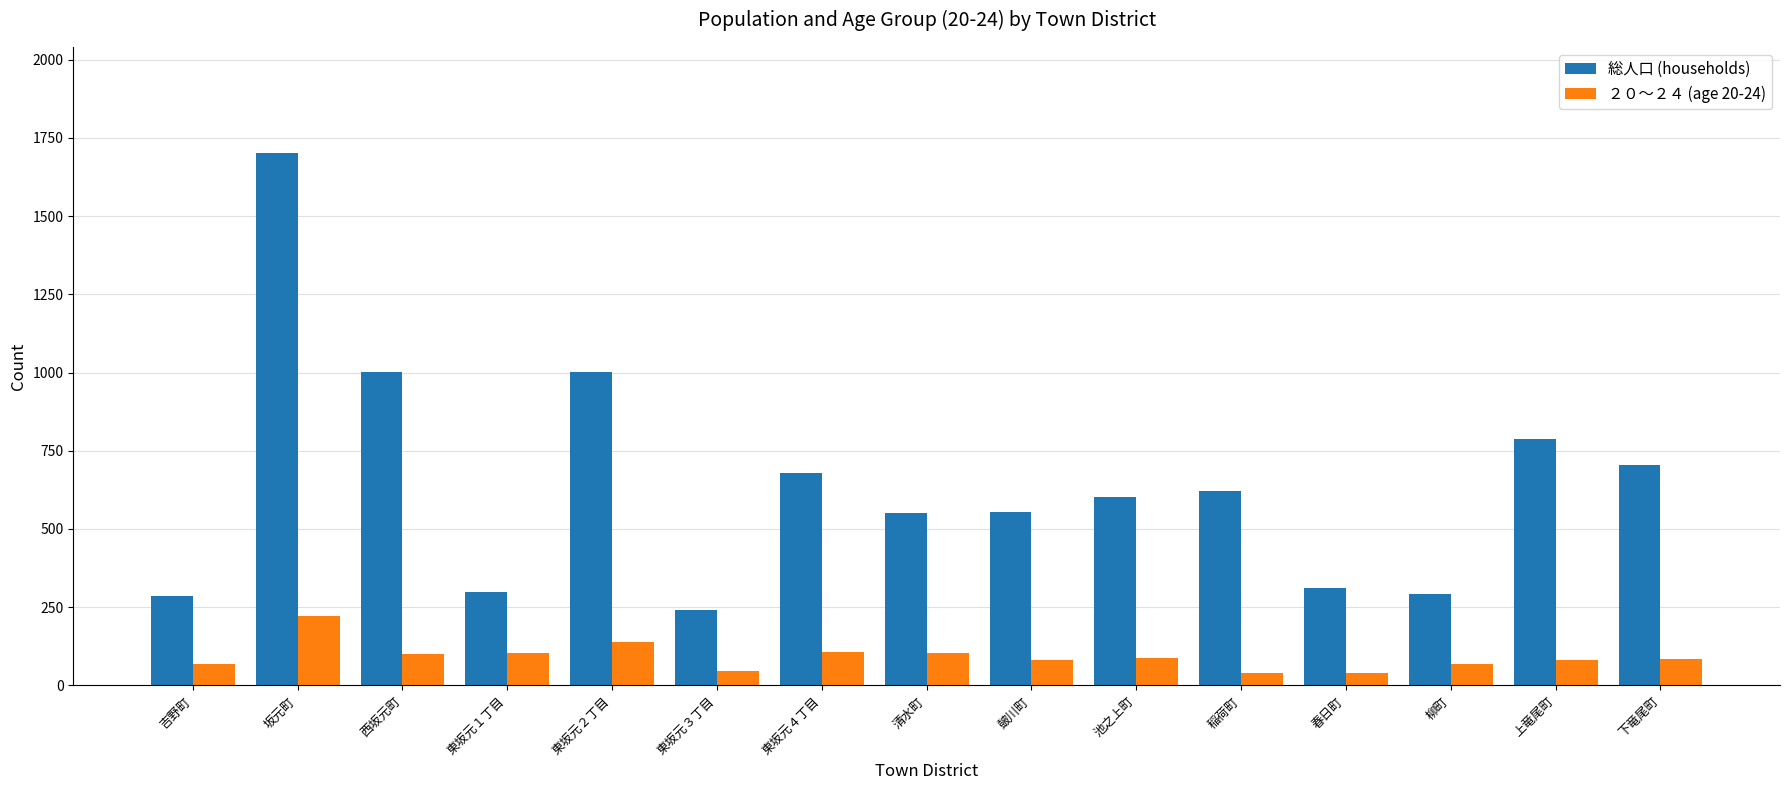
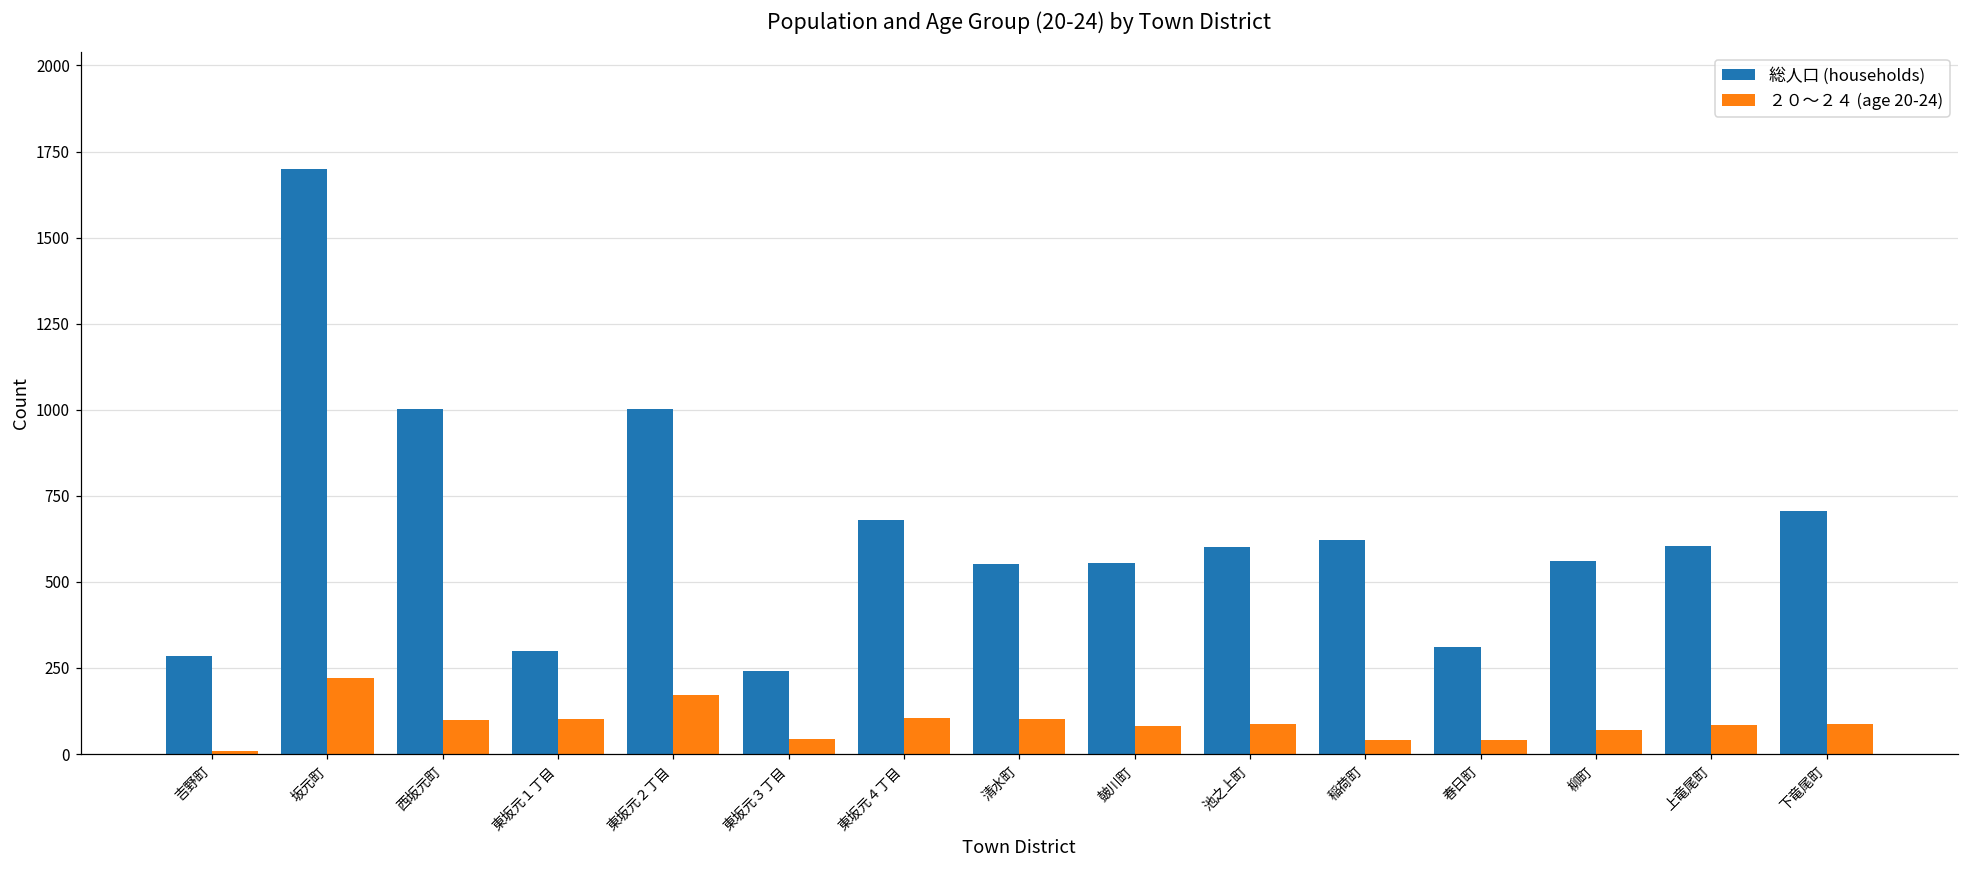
２０～２４ (age 20-24), 吉野町: 70 -> 10
２０～２４ (age 20-24), 東坂元２丁目: 140 -> 170
総人口 (households), 柳町: 290 -> 560
総人口 (households), 上竜尾町: 790 -> 600
